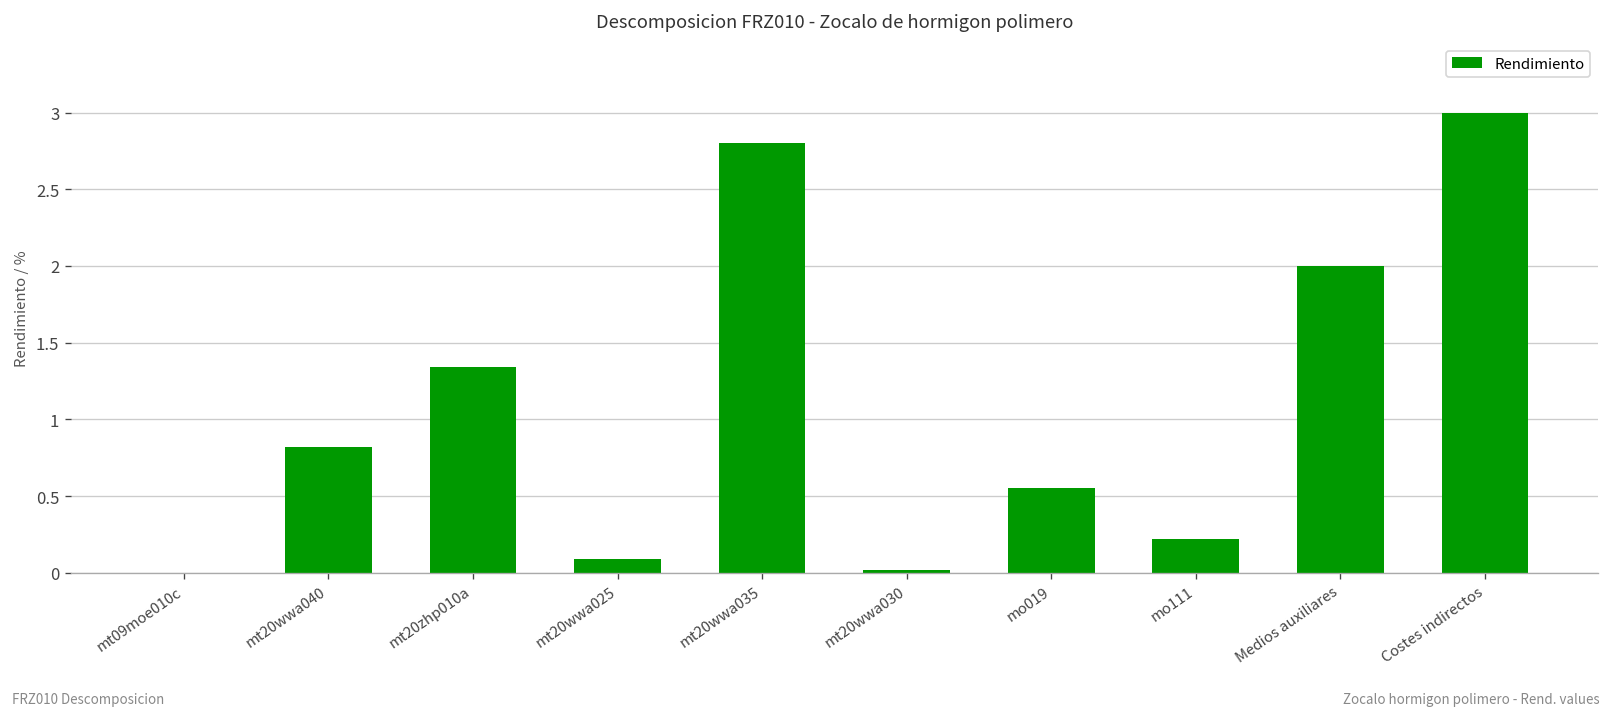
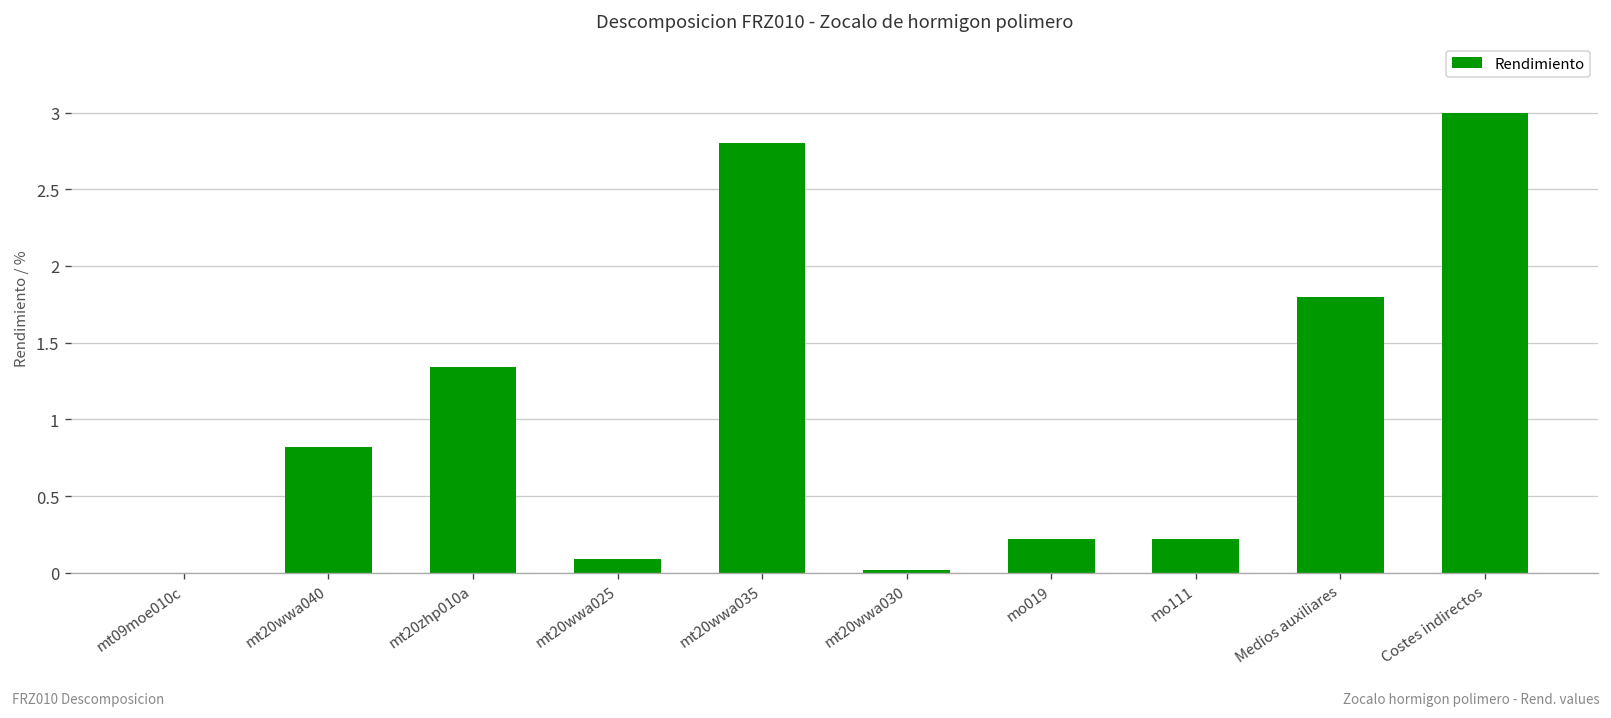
mo019: 0.55 -> 0.22
Medios auxiliares: 2.0 -> 1.8
